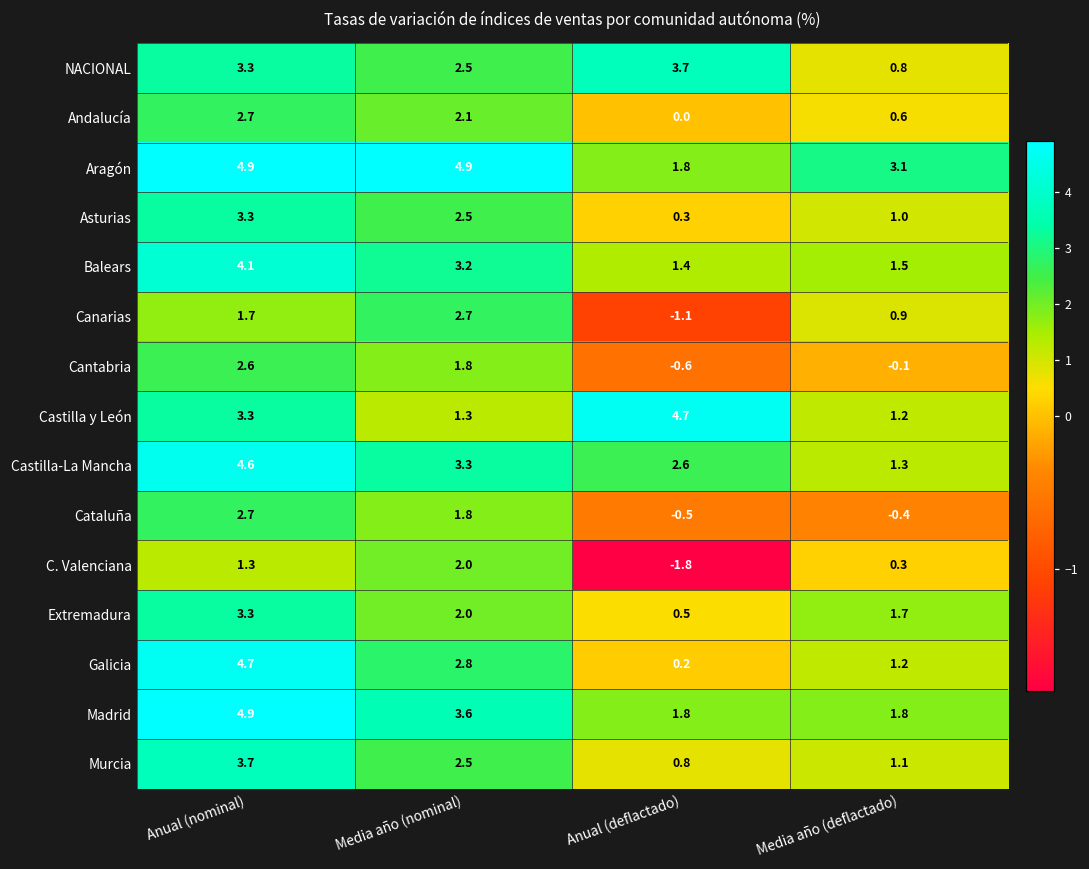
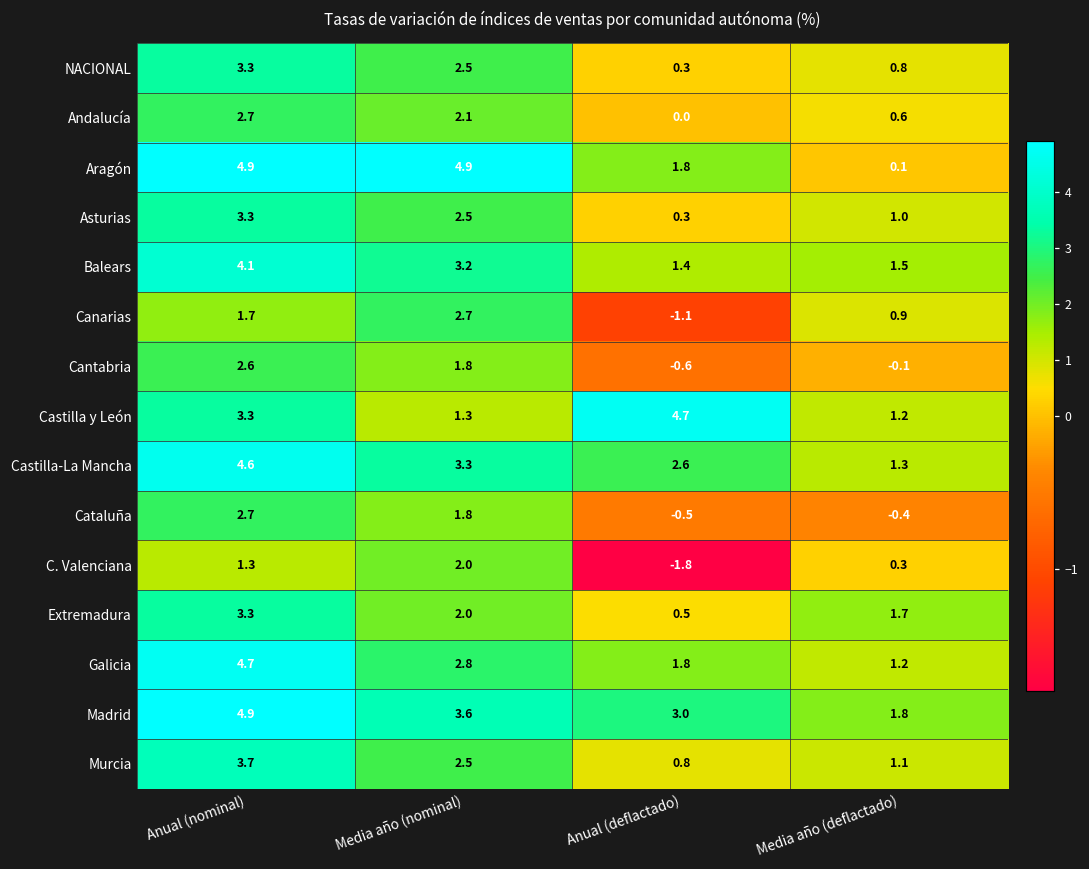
NACIONAL, Anual (deflactado): 3.7 -> 0.3
Aragón, Media año (deflactado): 3.1 -> 0.1
Galicia, Anual (deflactado): 0.2 -> 1.8
Madrid, Anual (deflactado): 1.8 -> 3.0
